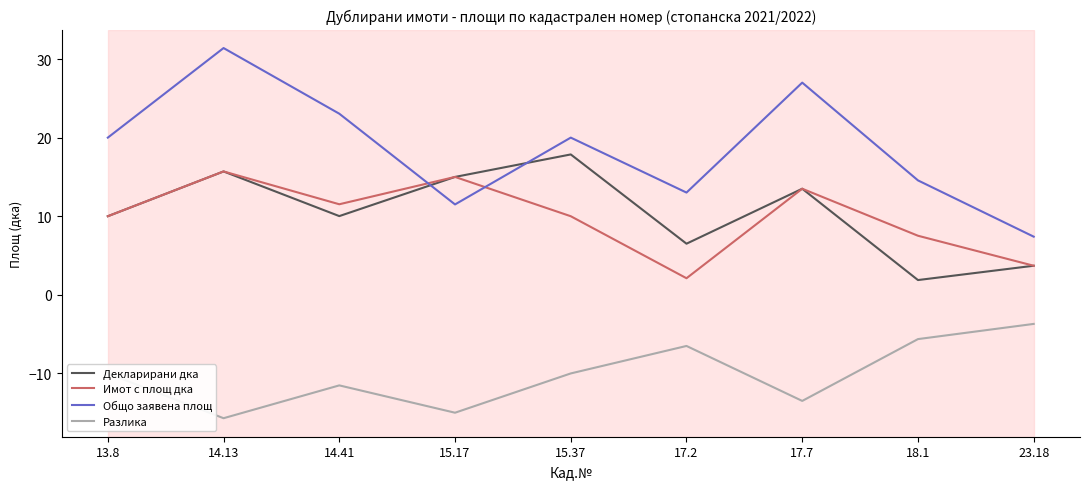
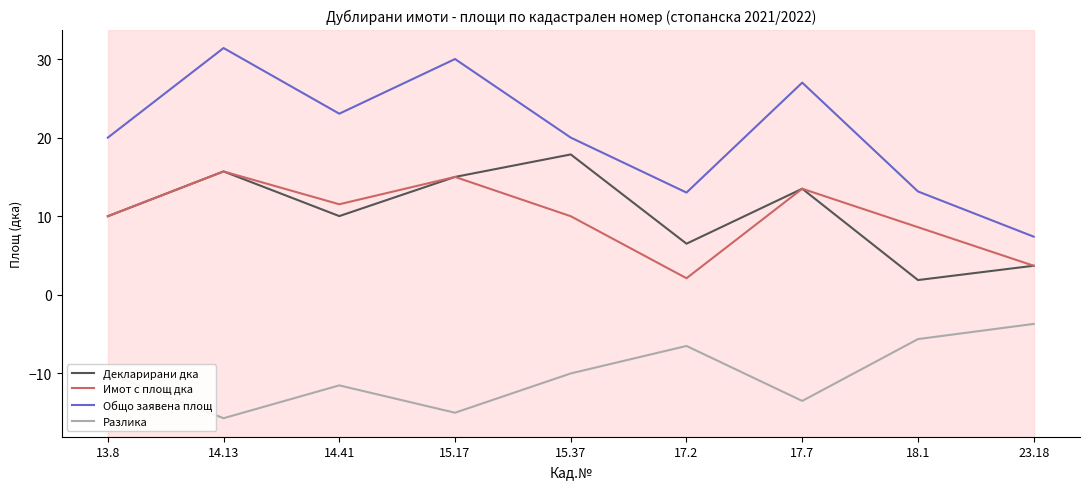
Общо заявена площ, 15.17: 12 -> 30
Имот с площ дка, 18.1: 8 -> 9
Общо заявена площ, 18.1: 15 -> 13
